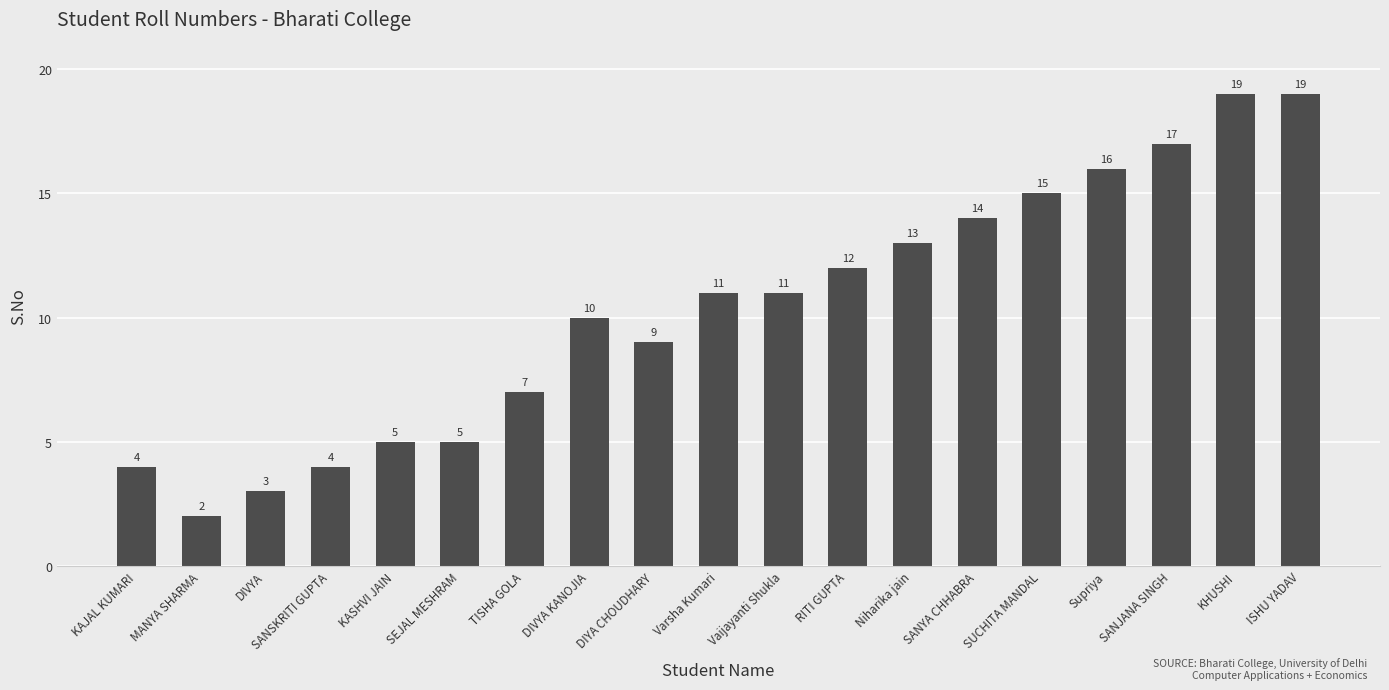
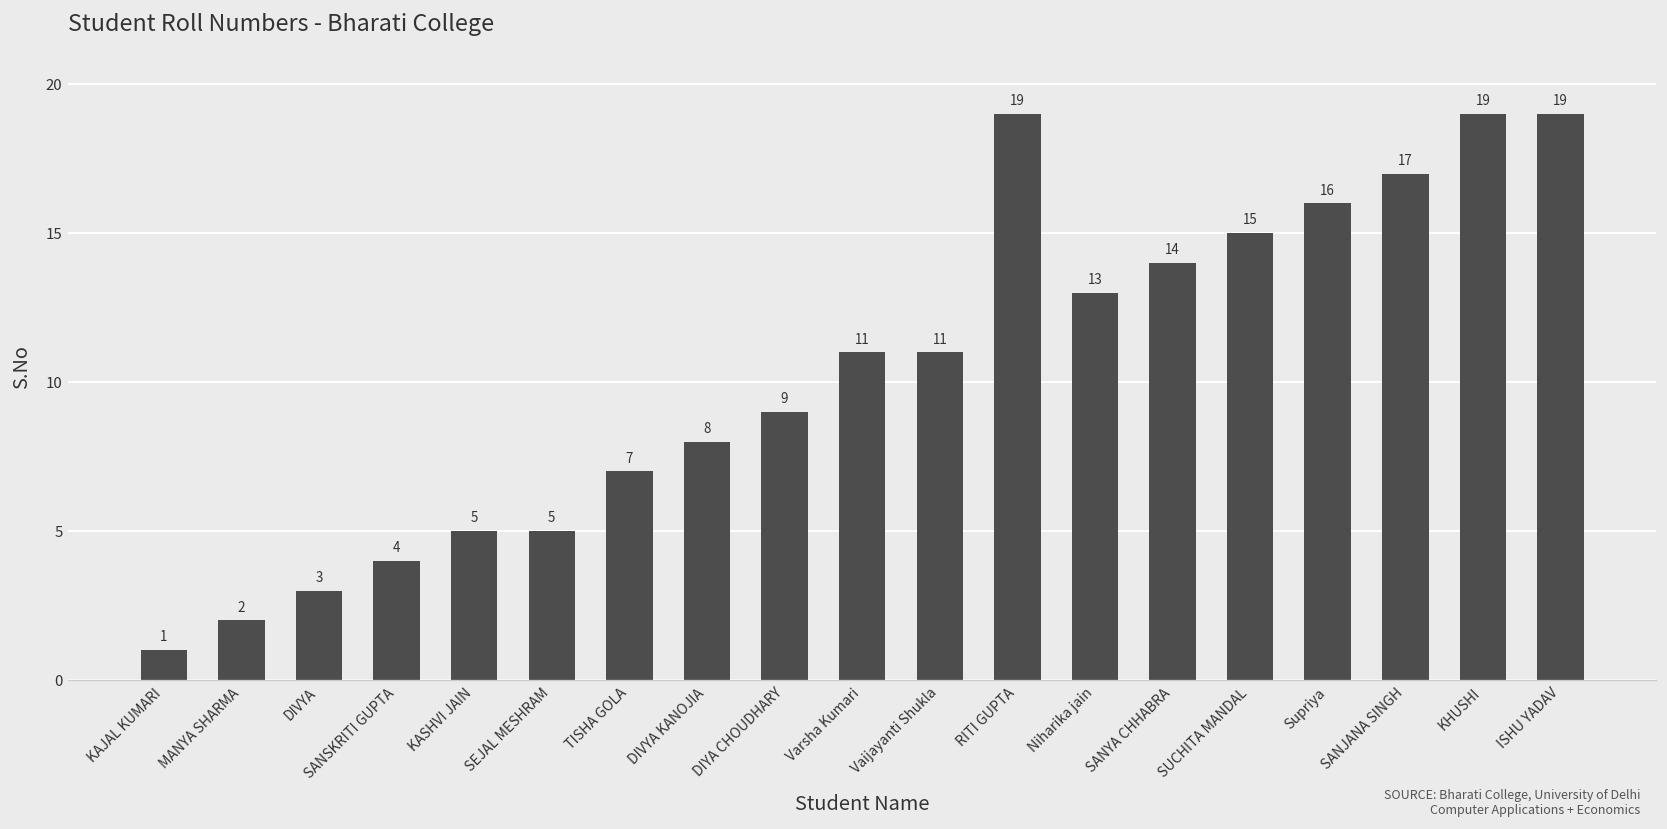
KAJAL KUMARI: 4 -> 1
DIVYA KANOJIA: 10 -> 8
RITI GUPTA: 12 -> 19
